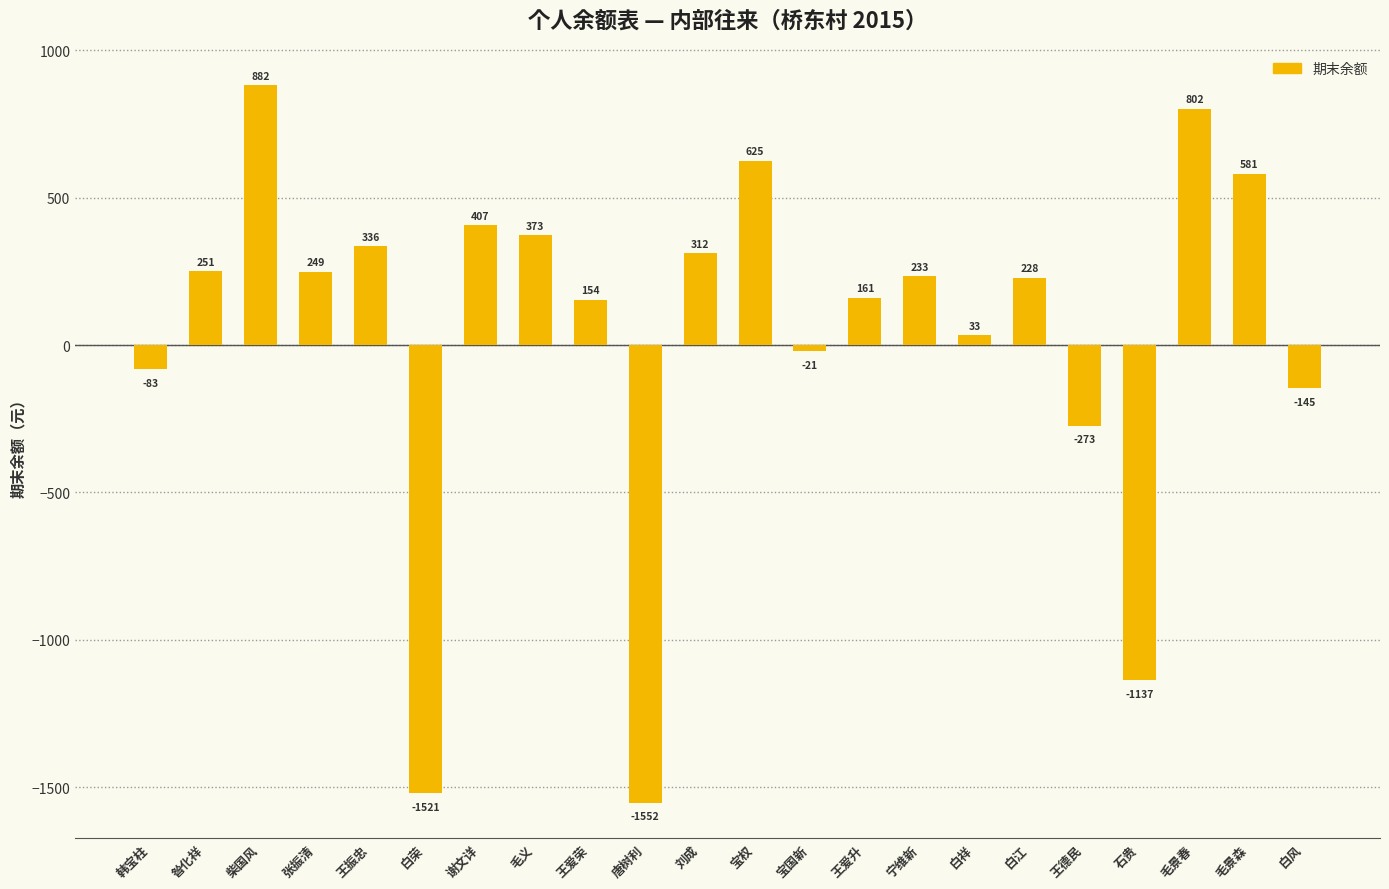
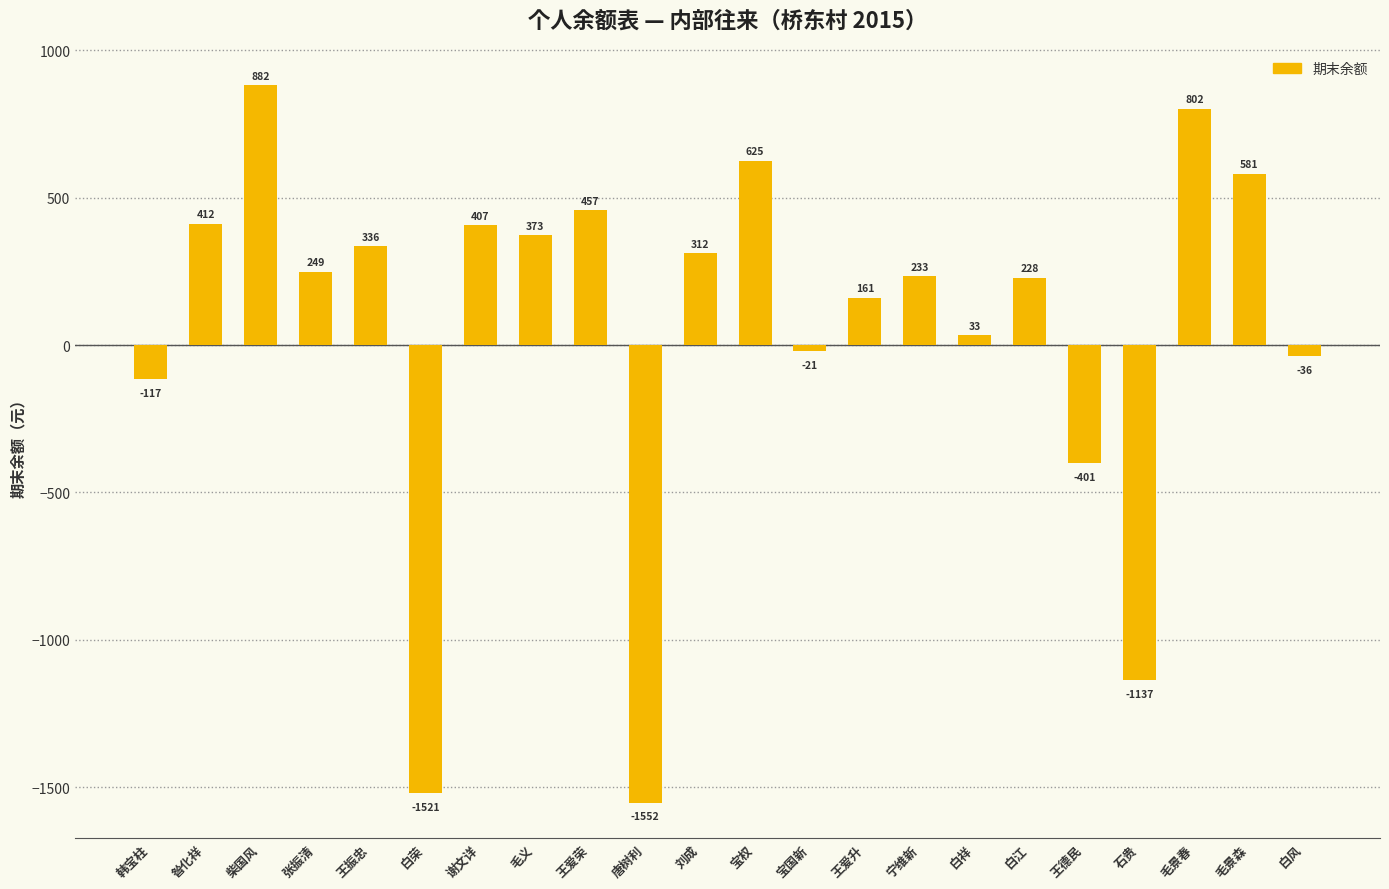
韩宝柱: -83 -> -117
昝化祥: 251 -> 412
王爱荣: 154 -> 457
王德民: -273 -> -401
白风: -145 -> -36
